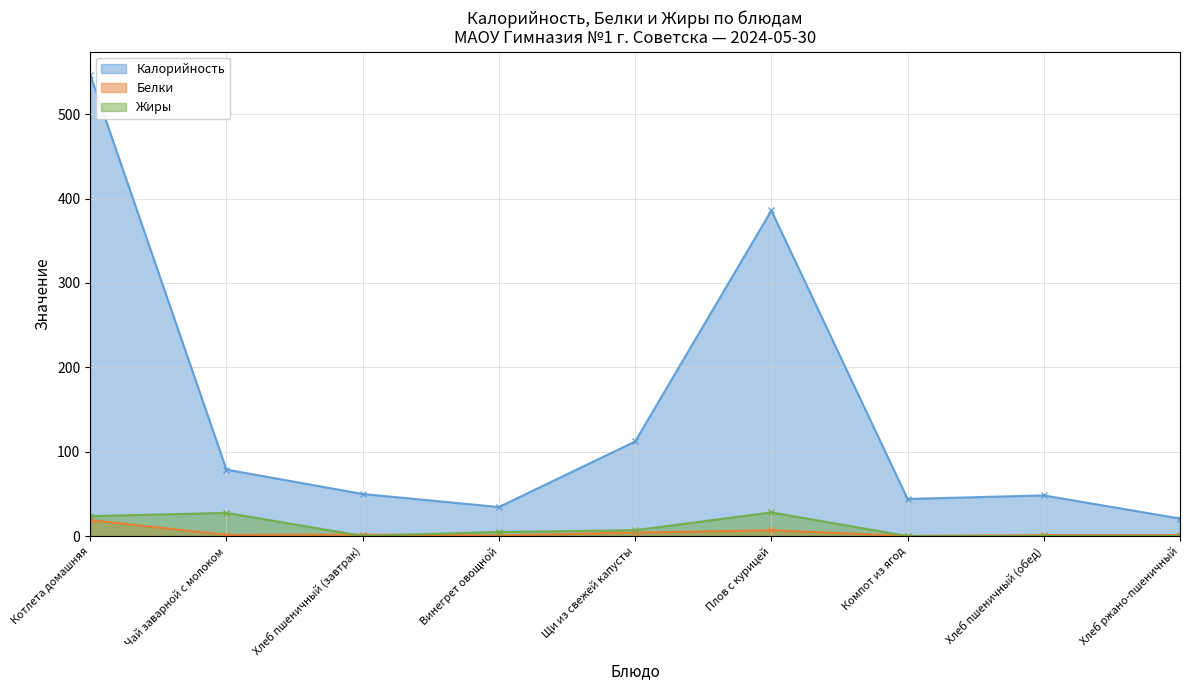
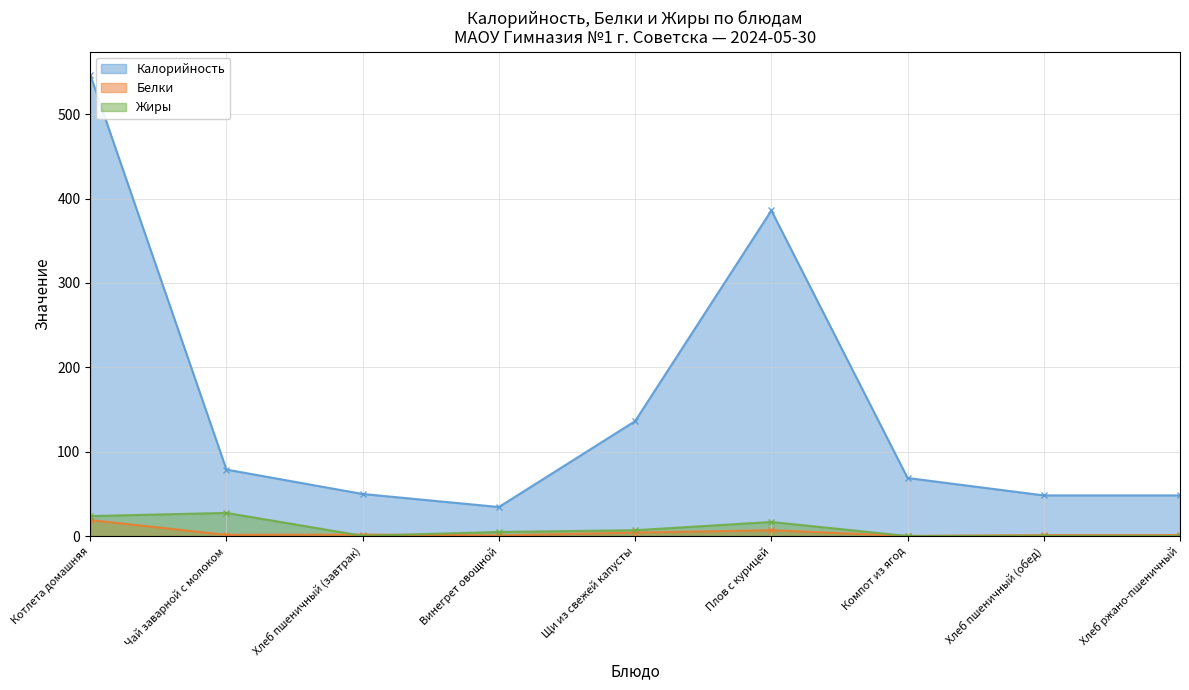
Калорийность, Щи из свежей капусты: 110 -> 140
Жиры, Плов с курицей: 30 -> 20
Калорийность, Компот из ягод: 40 -> 70
Калорийность, Хлеб ржано-пшеничный: 20 -> 50
